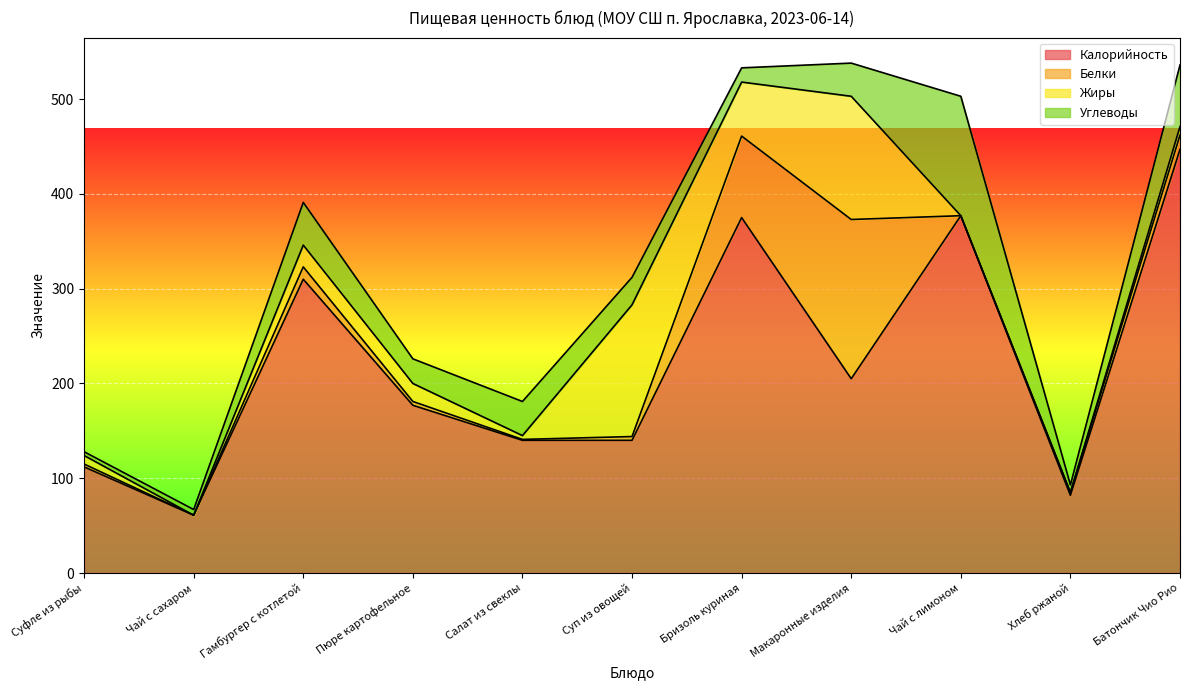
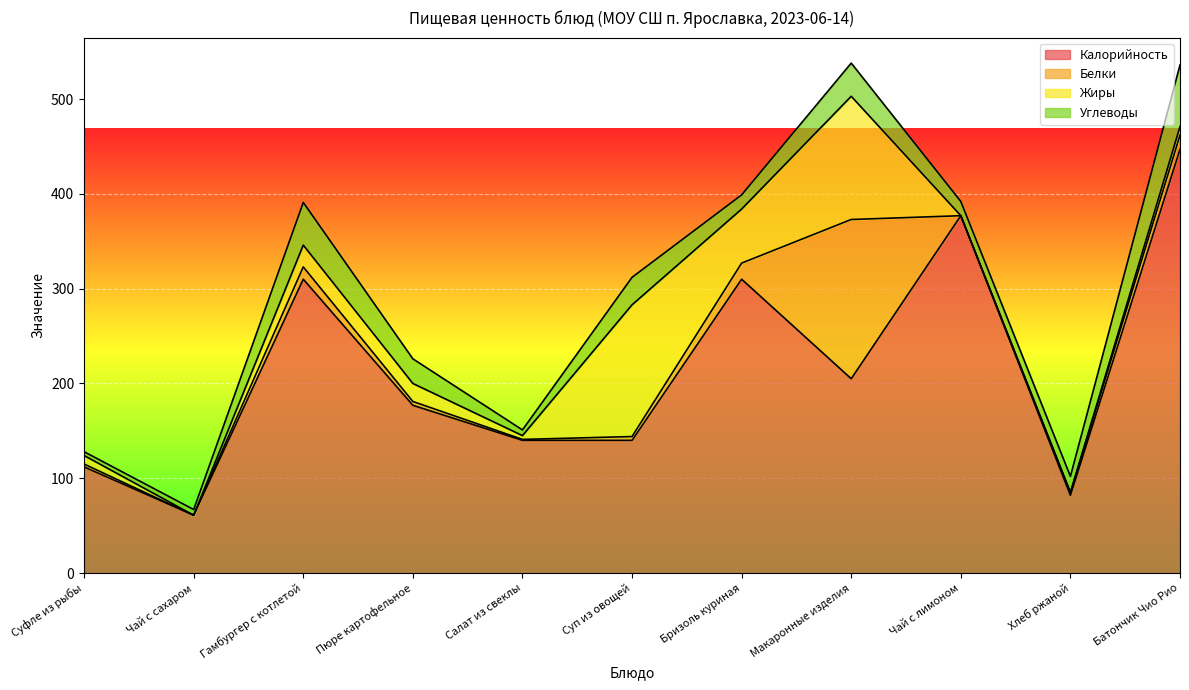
Углеводы, Салат из свеклы: 40 -> 10
Калорийность, Бризоль куриная: 380 -> 310
Белки, Бризоль куриная: 90 -> 20
Углеводы, Чай с лимоном: 130 -> 20
Углеводы, Хлеб ржаной: 10 -> 20
